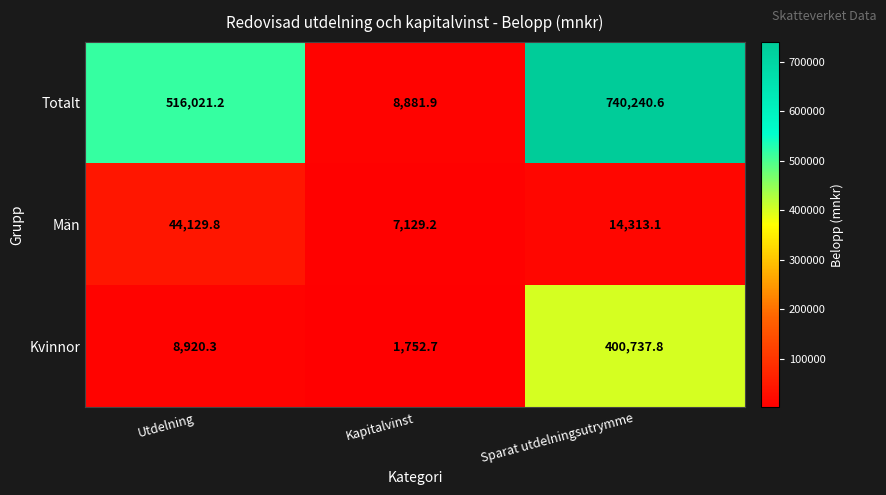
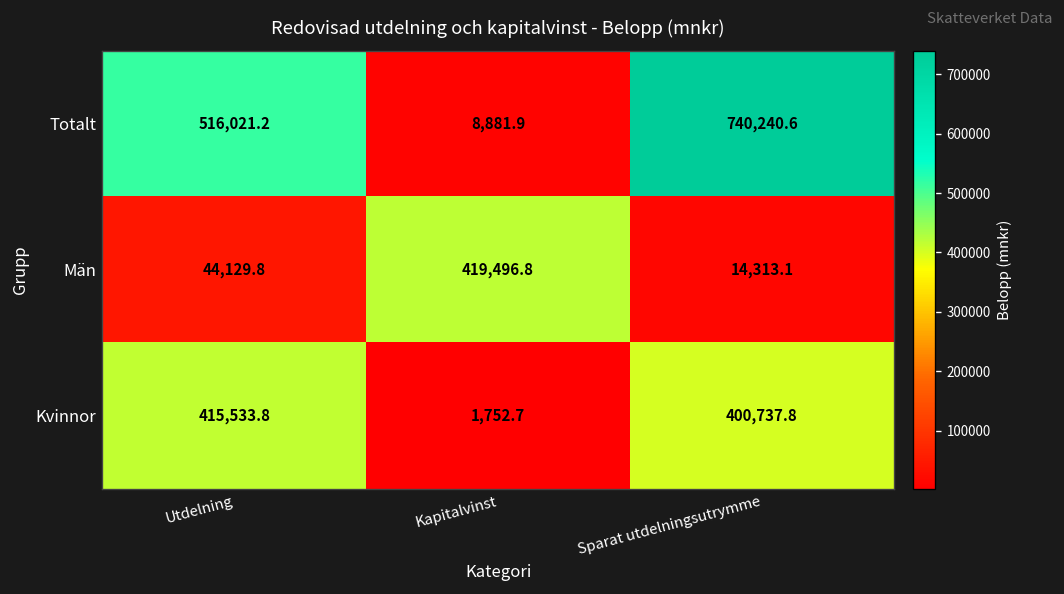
Män, Kapitalvinst: 7,129.2 -> 419,496.8
Kvinnor, Utdelning: 8,920.3 -> 415,533.8
